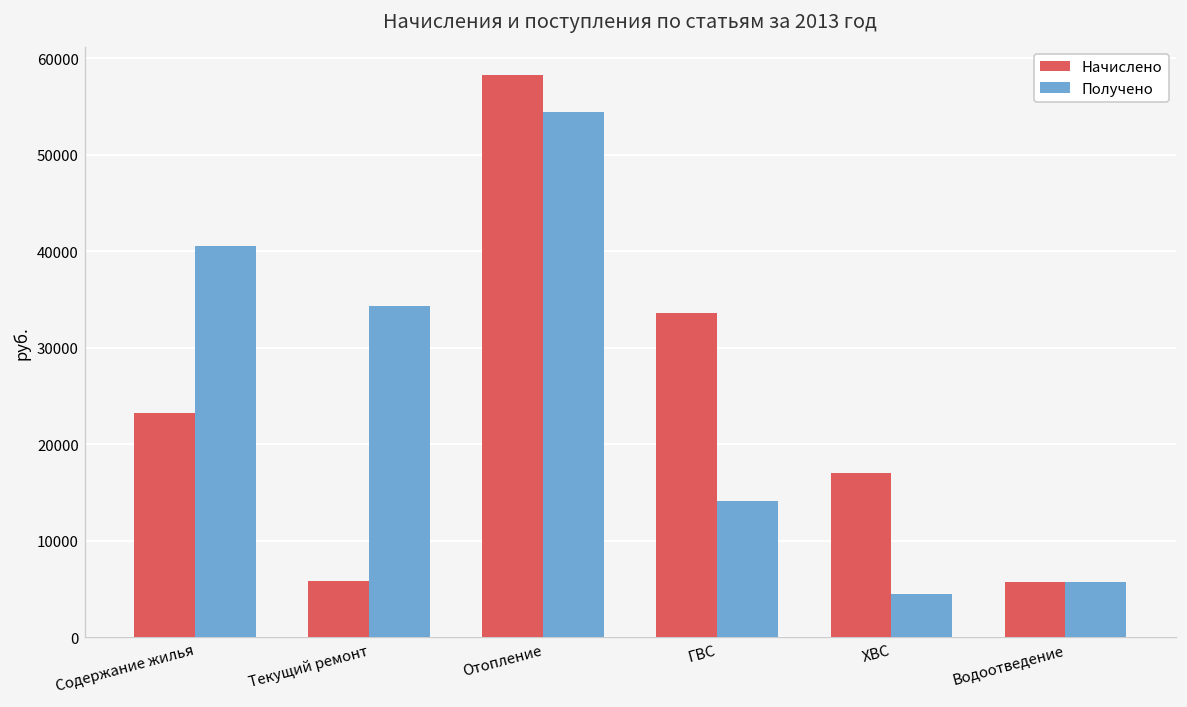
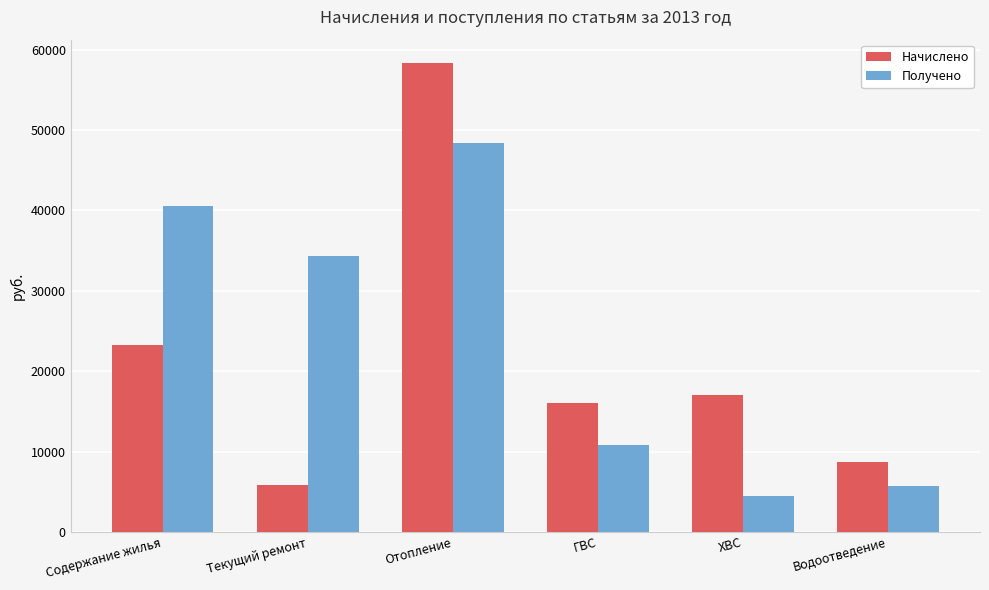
Получено, Отопление: 54000 -> 48000
Начислено, ГВС: 34000 -> 16000
Получено, ГВС: 14000 -> 11000
Начислено, Водоотведение: 6000 -> 9000
